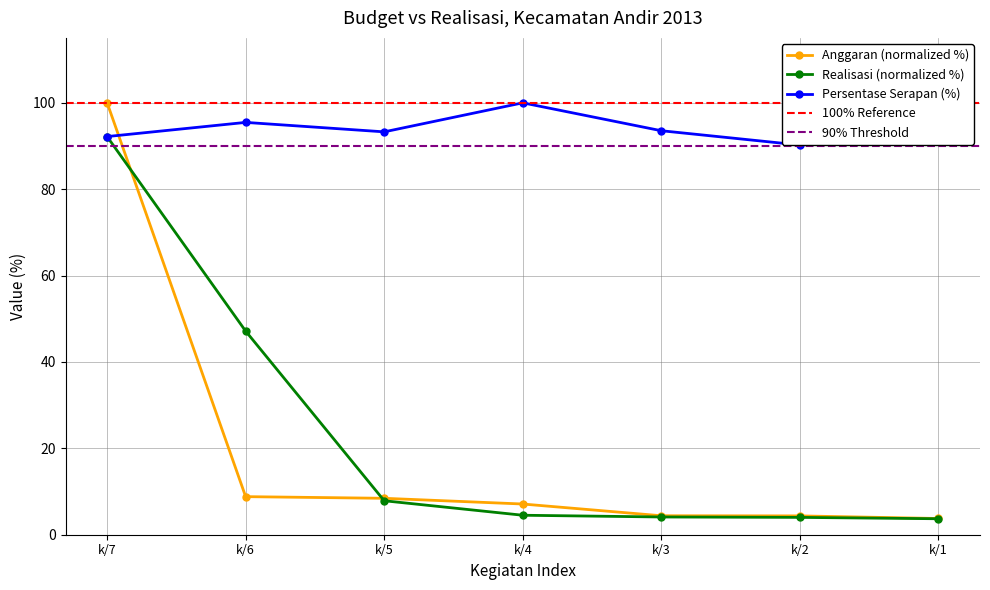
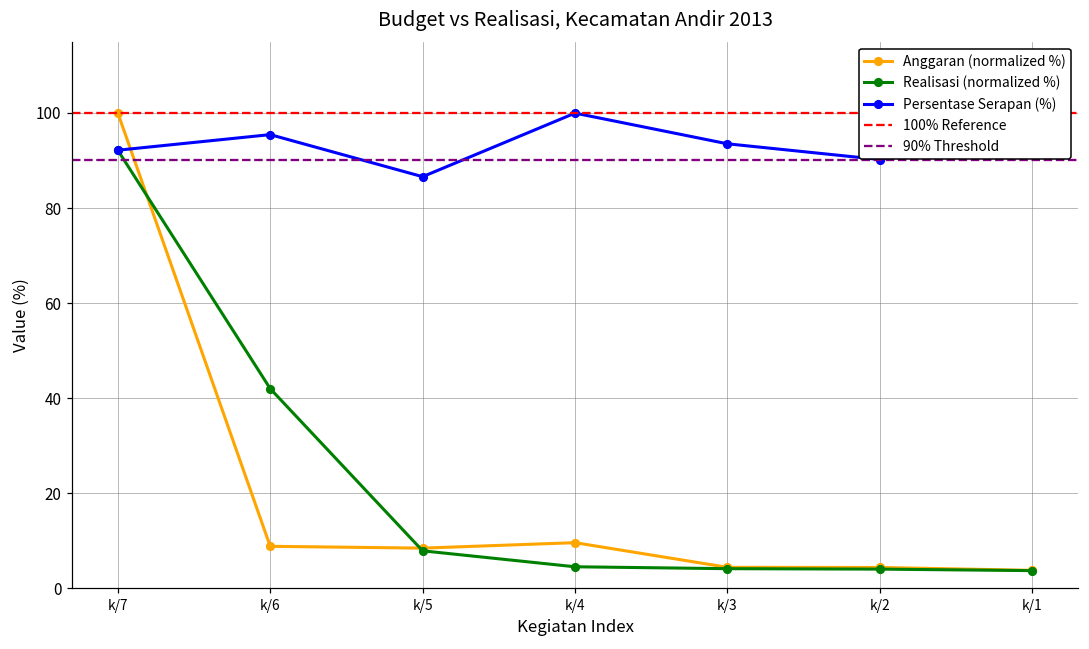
Realisasi (normalized %), k/6: 47 -> 42
Persentase Serapan (%), k/5: 93 -> 87
Anggaran (normalized %), k/4: 7 -> 10
